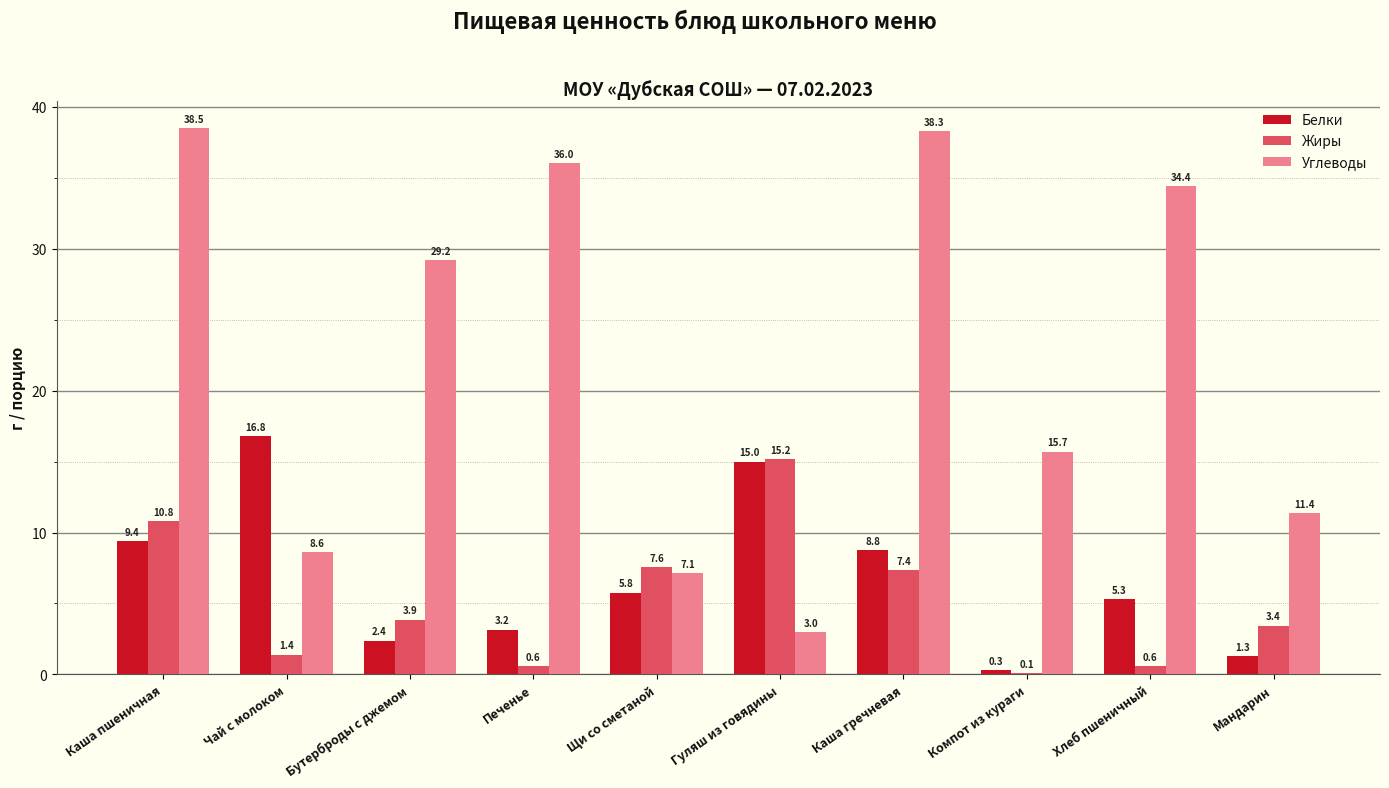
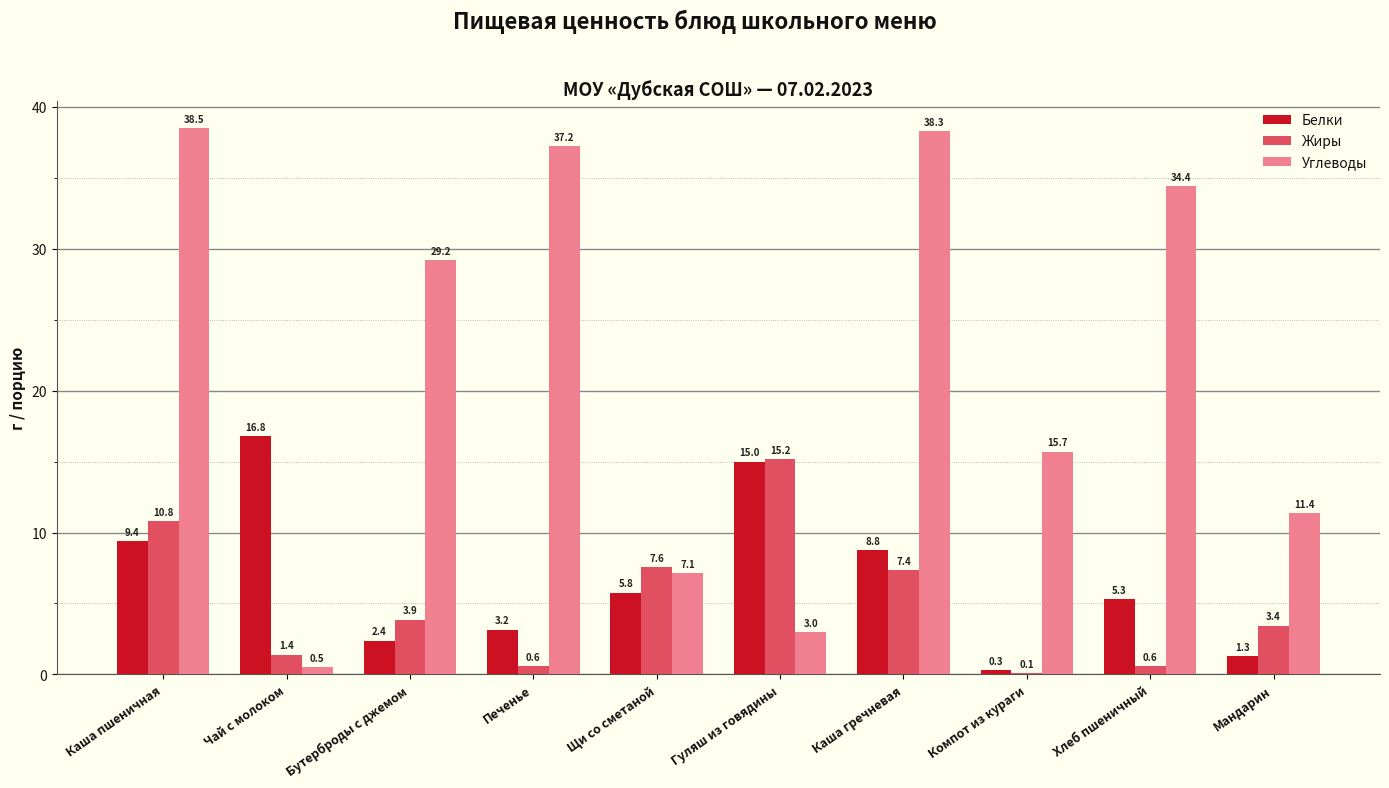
Углеводы, Чай с молоком: 8.6 -> 0.5
Углеводы, Печенье: 36.0 -> 37.2
